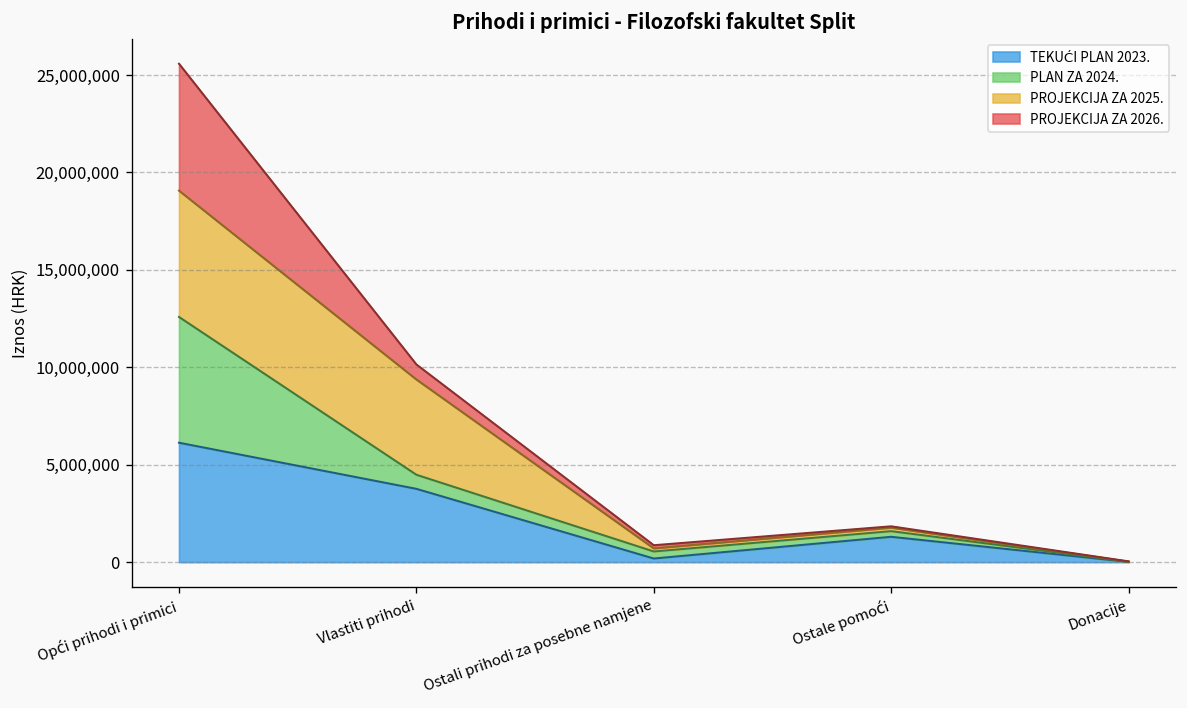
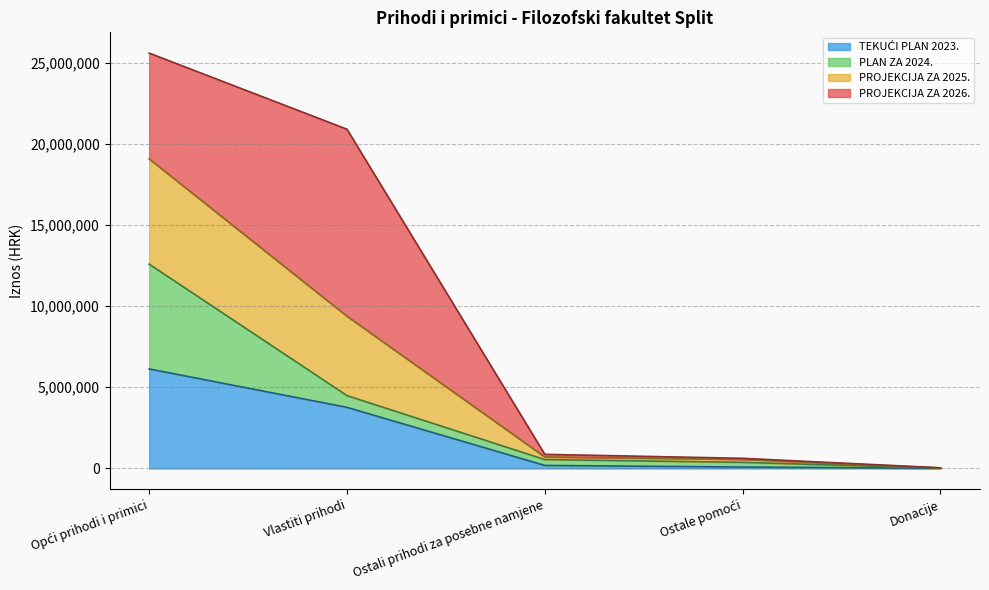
PROJEKCIJA ZA 2026., Vlastiti prihodi: 800,000 -> 11,500,000
TEKUĆI PLAN 2023., Ostale pomoći: 1,300,000 -> 100,000
